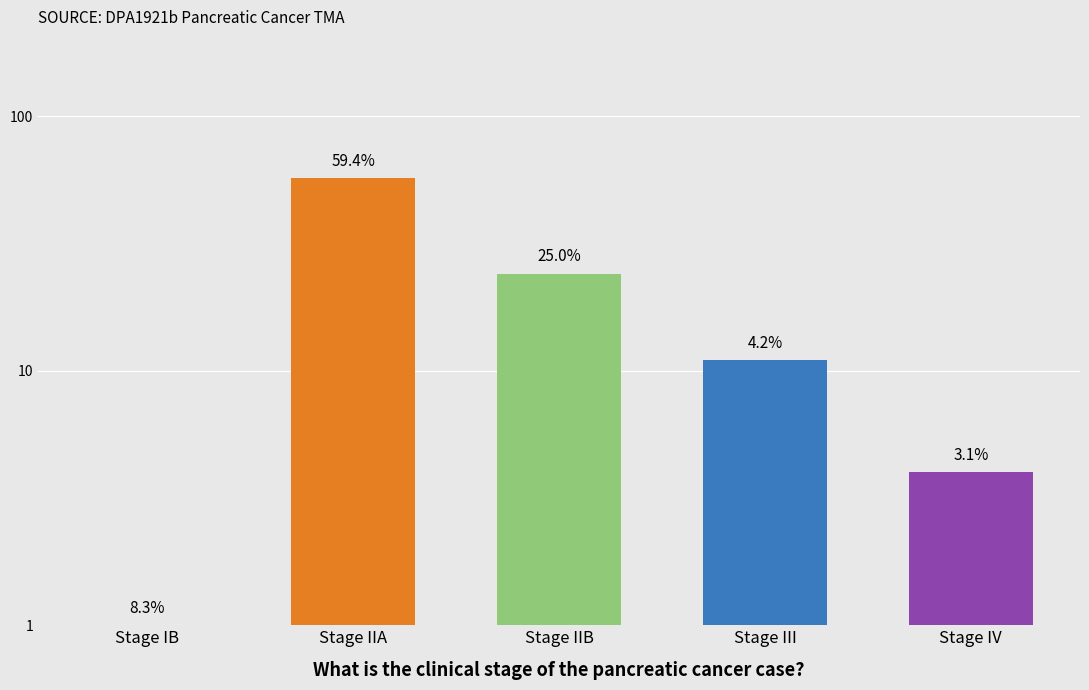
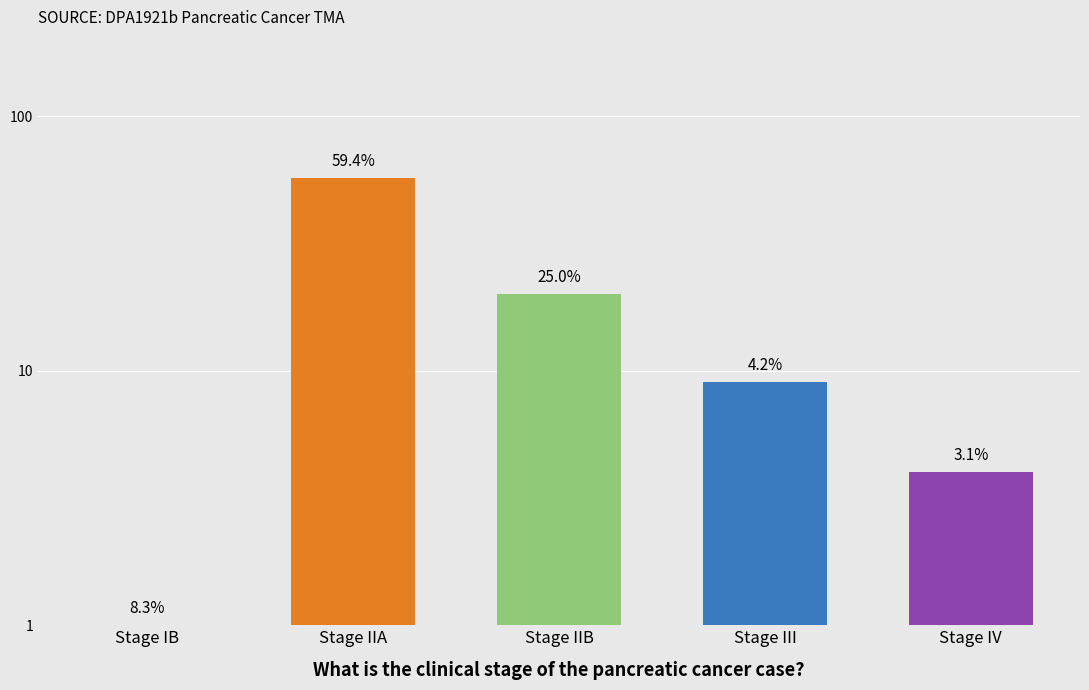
Stage IIB: 24 -> 20
Stage III: 11 -> 9
